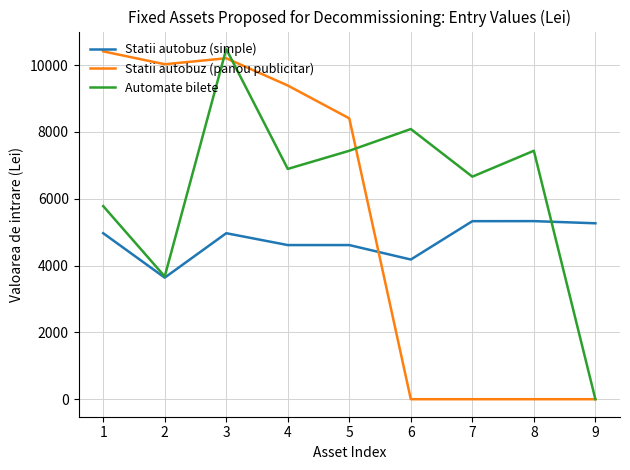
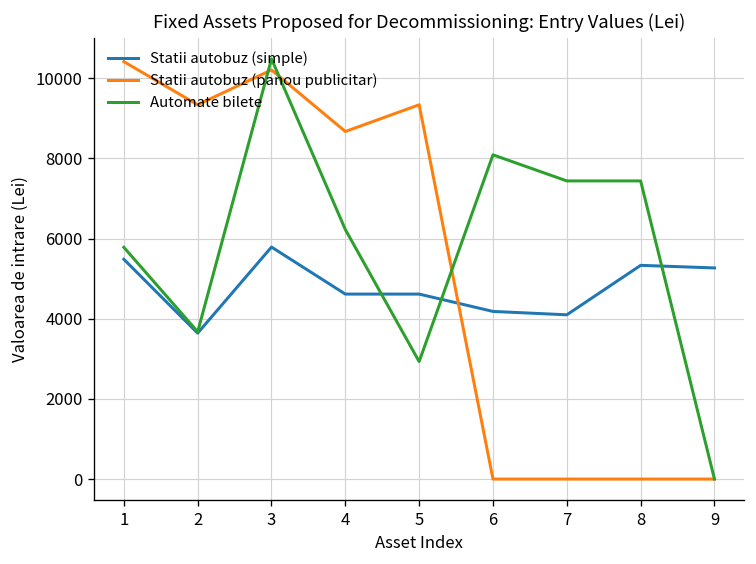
Statii autobuz (simple), 1: 5000 -> 5500
Statii autobuz (panou publicitar), 2: 10000 -> 9300
Statii autobuz (simple), 3: 5000 -> 5800
Statii autobuz (panou publicitar), 4: 9400 -> 8700
Automate bilete, 4: 6900 -> 6200
Statii autobuz (panou publicitar), 5: 8400 -> 9300
Automate bilete, 5: 7400 -> 2900
Statii autobuz (simple), 7: 5300 -> 4100
Automate bilete, 7: 6700 -> 7400
